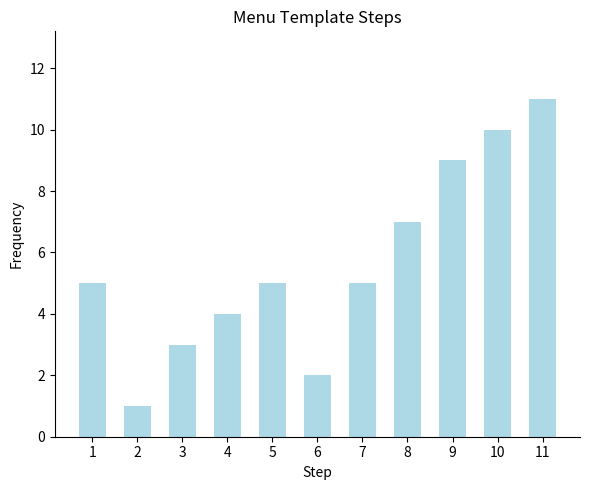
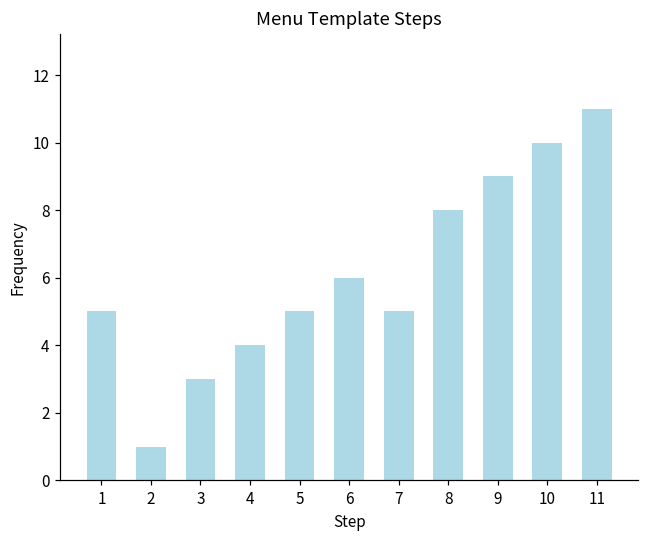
6: 2 -> 6
8: 7 -> 8
